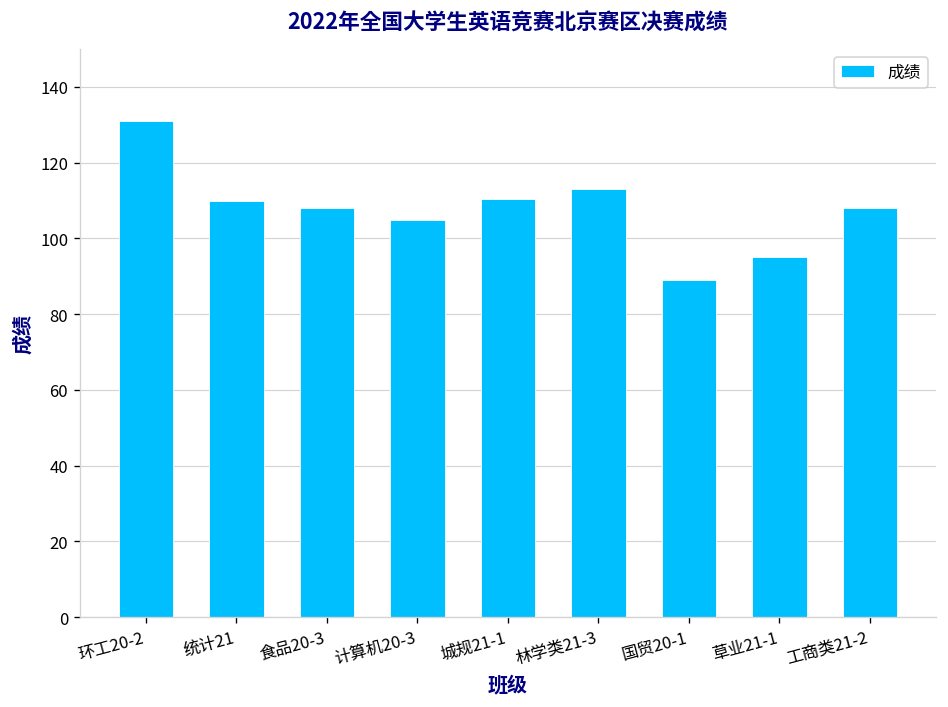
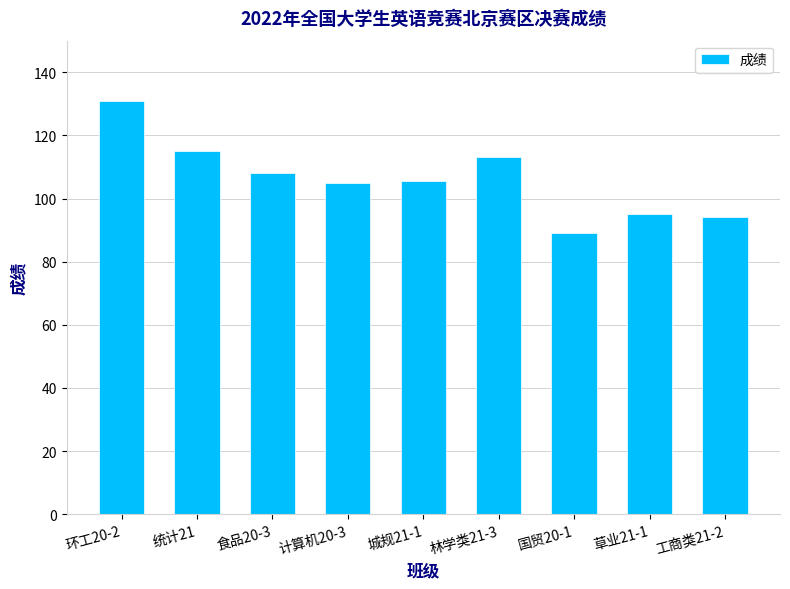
统计21: 110 -> 115
城规21-1: 110 -> 106
工商类21-2: 108 -> 94
